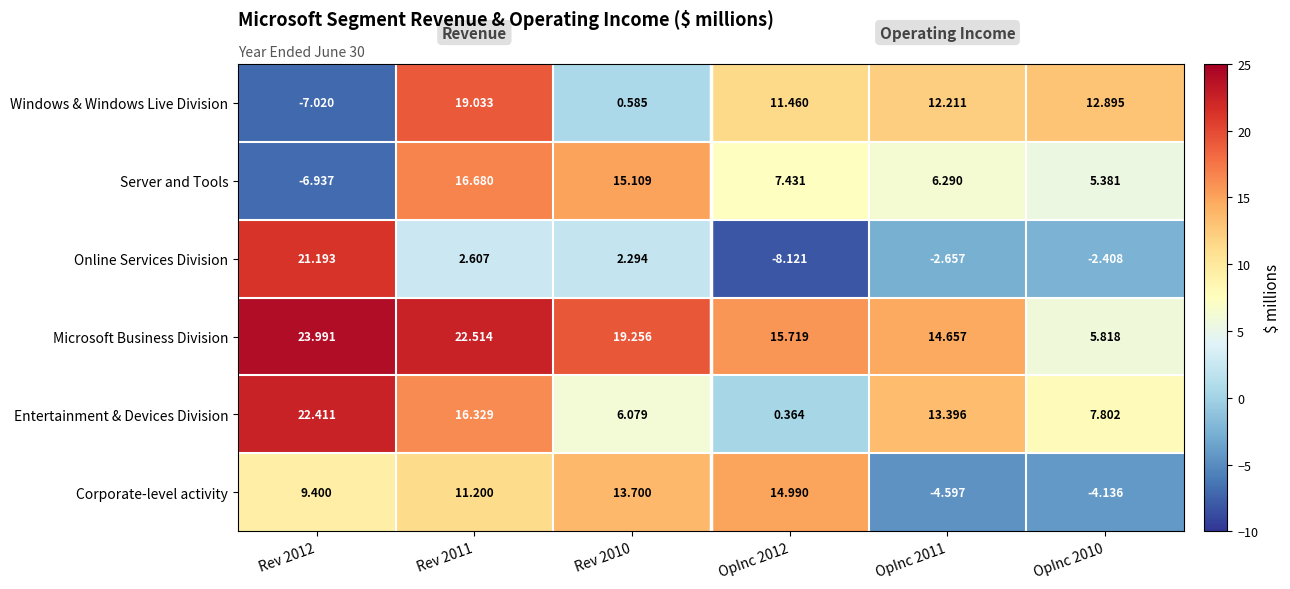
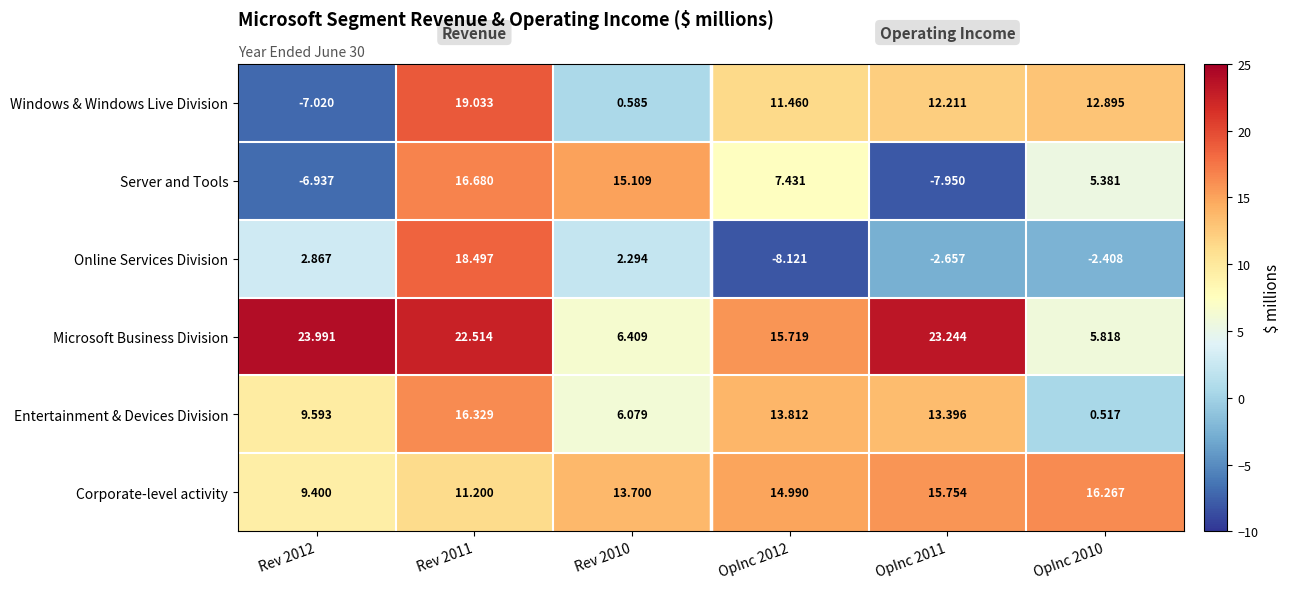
Server and Tools, OpInc 2011: 6.290 -> -7.950
Online Services Division, Rev 2012: 21.193 -> 2.867
Online Services Division, Rev 2011: 2.607 -> 18.497
Microsoft Business Division, Rev 2010: 19.256 -> 6.409
Microsoft Business Division, OpInc 2011: 14.657 -> 23.244
Entertainment & Devices Division, Rev 2012: 22.411 -> 9.593
Entertainment & Devices Division, OpInc 2012: 0.364 -> 13.812
Entertainment & Devices Division, OpInc 2010: 7.802 -> 0.517
Corporate-level activity, OpInc 2011: -4.597 -> 15.754
Corporate-level activity, OpInc 2010: -4.136 -> 16.267
